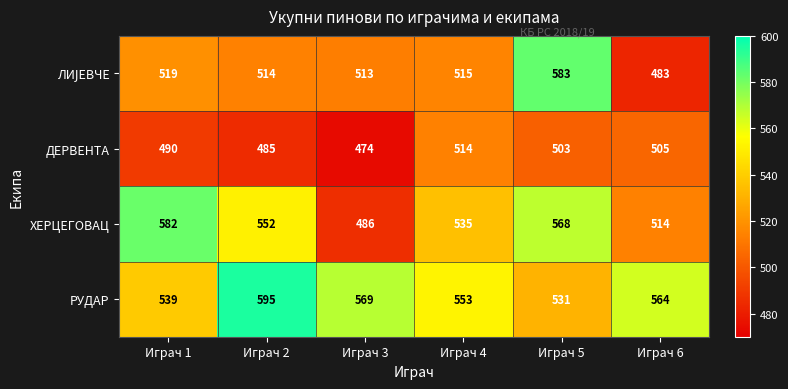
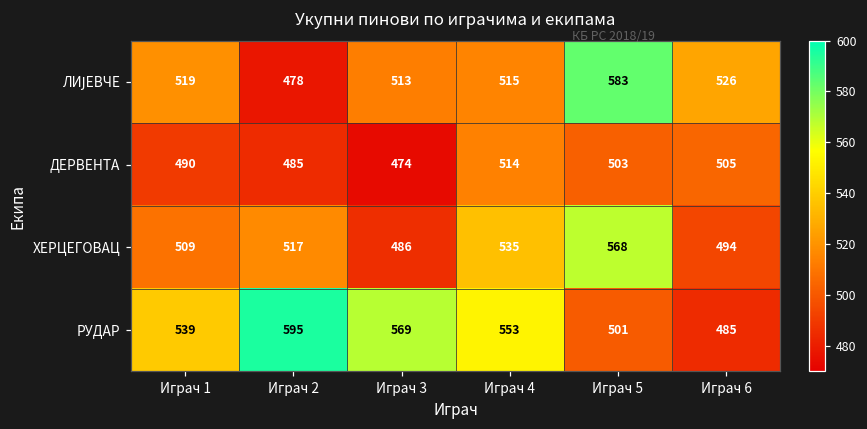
ЛИЈЕВЧЕ, Играч 2: 514 -> 478
ЛИЈЕВЧЕ, Играч 6: 483 -> 526
ХЕРЦЕГОВАЦ, Играч 1: 582 -> 509
ХЕРЦЕГОВАЦ, Играч 2: 552 -> 517
ХЕРЦЕГОВАЦ, Играч 6: 514 -> 494
РУДАР, Играч 5: 531 -> 501
РУДАР, Играч 6: 564 -> 485
